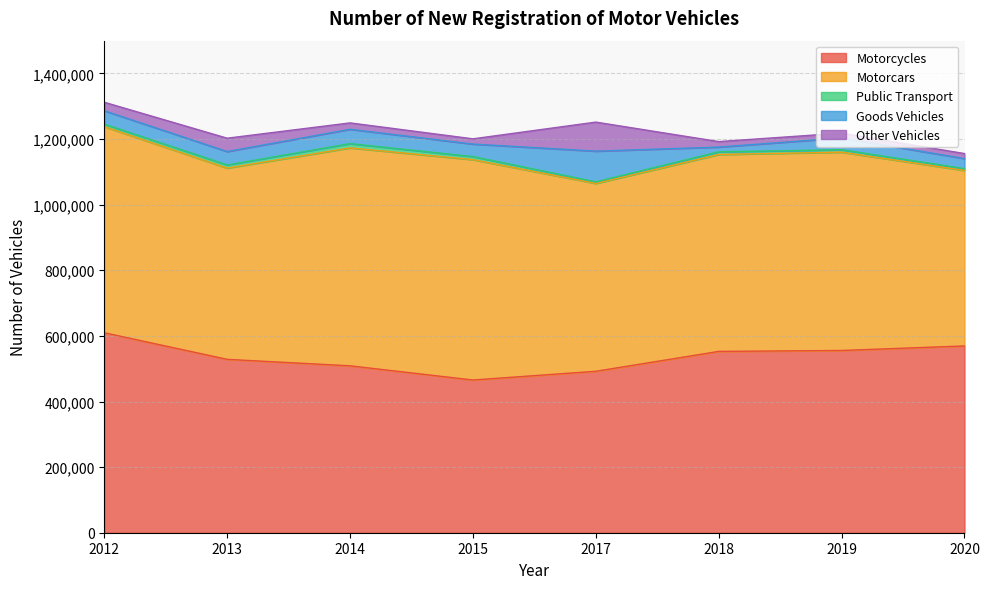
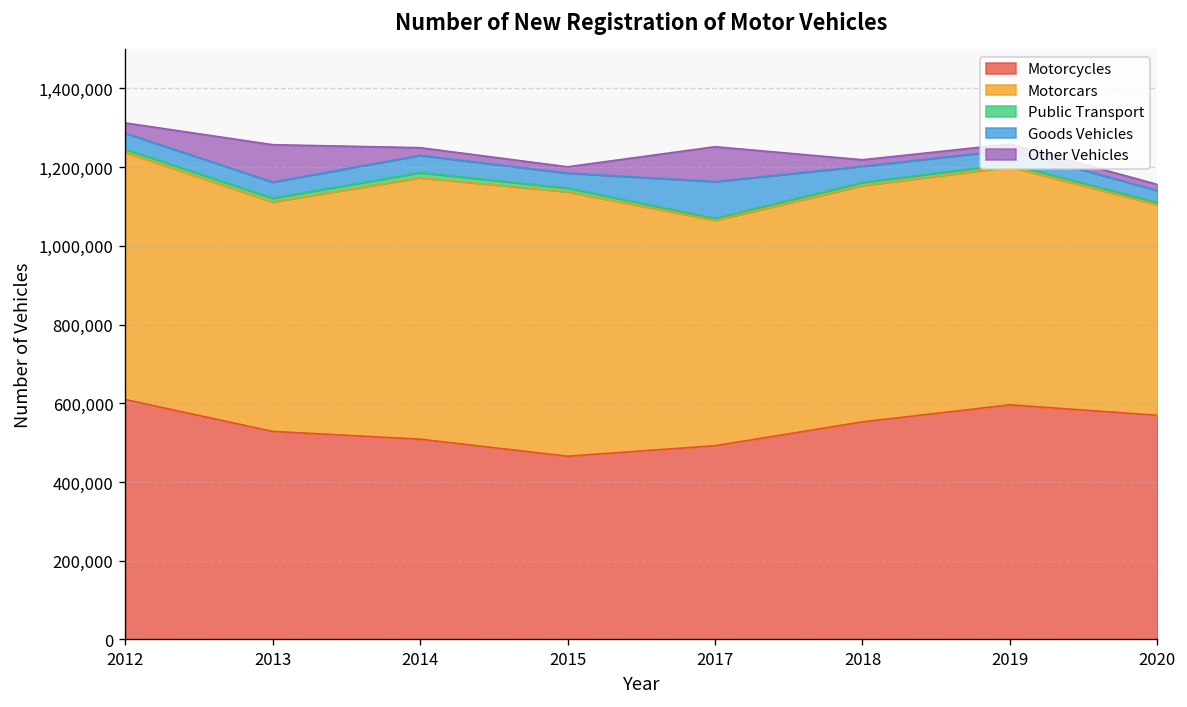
Other Vehicles, 2013: 40,000 -> 100,000
Goods Vehicles, 2018: 10,000 -> 40,000
Motorcycles, 2019: 560,000 -> 600,000
